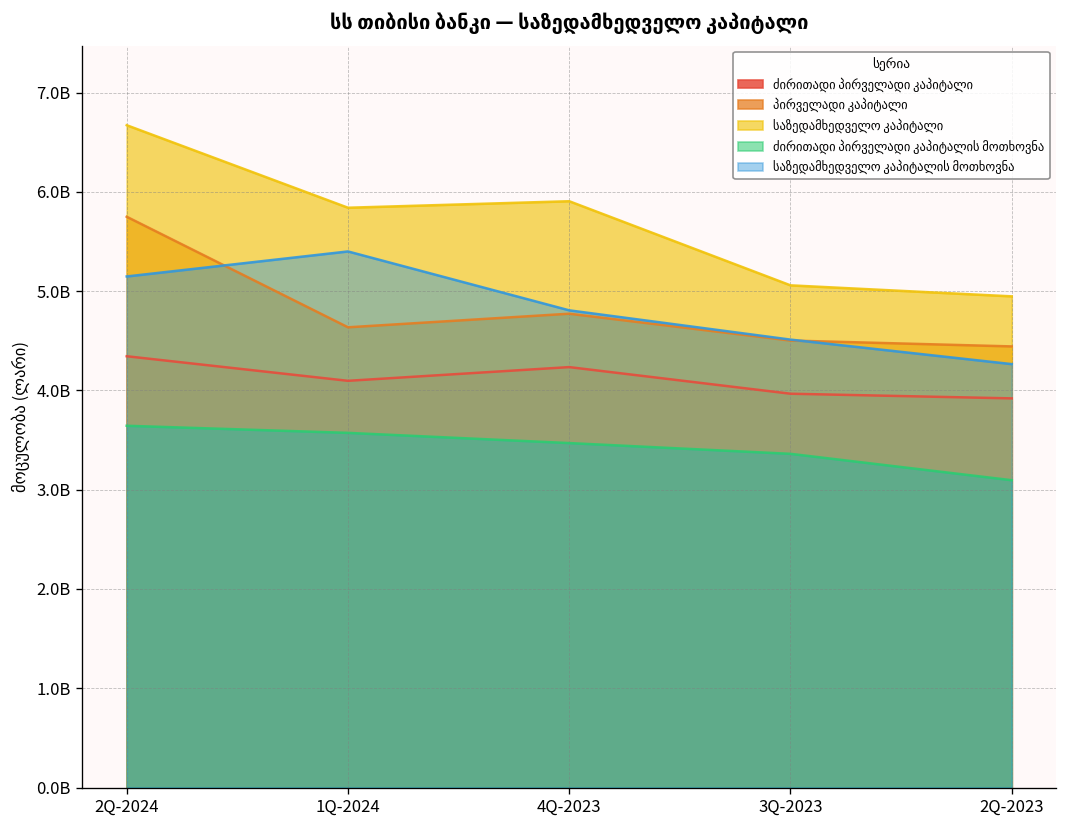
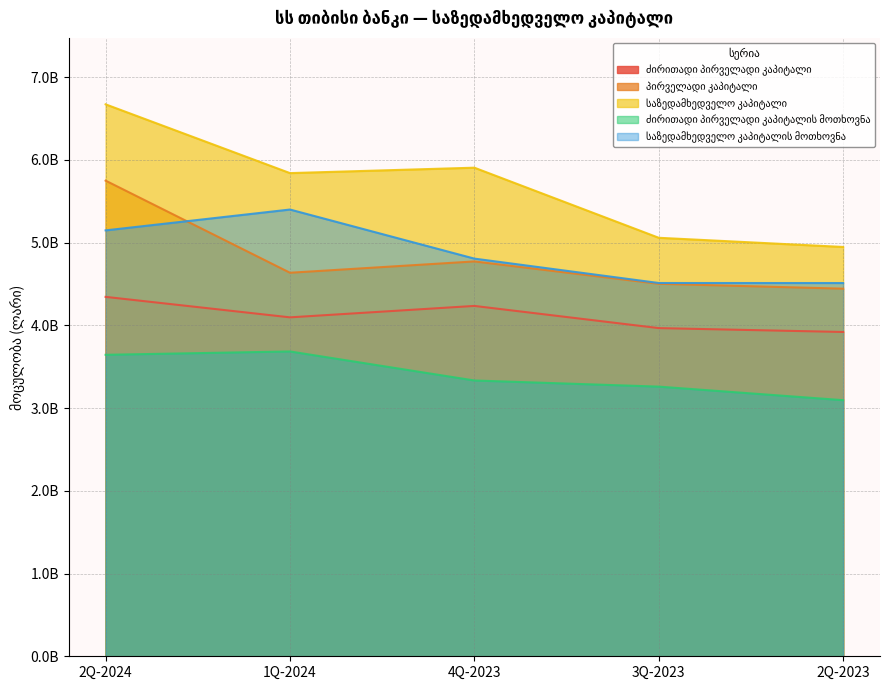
ძირითადი პირველადი კაპიტალის მოთხოვნა, 1Q-2024: 3600000000 -> 3700000000
ძირითადი პირველადი კაპიტალის მოთხოვნა, 4Q-2023: 3500000000 -> 3300000000
ძირითადი პირველადი კაპიტალის მოთხოვნა, 3Q-2023: 3400000000 -> 3300000000
საზედამხედველო კაპიტალის მოთხოვნა, 2Q-2023: 4300000000 -> 4500000000
